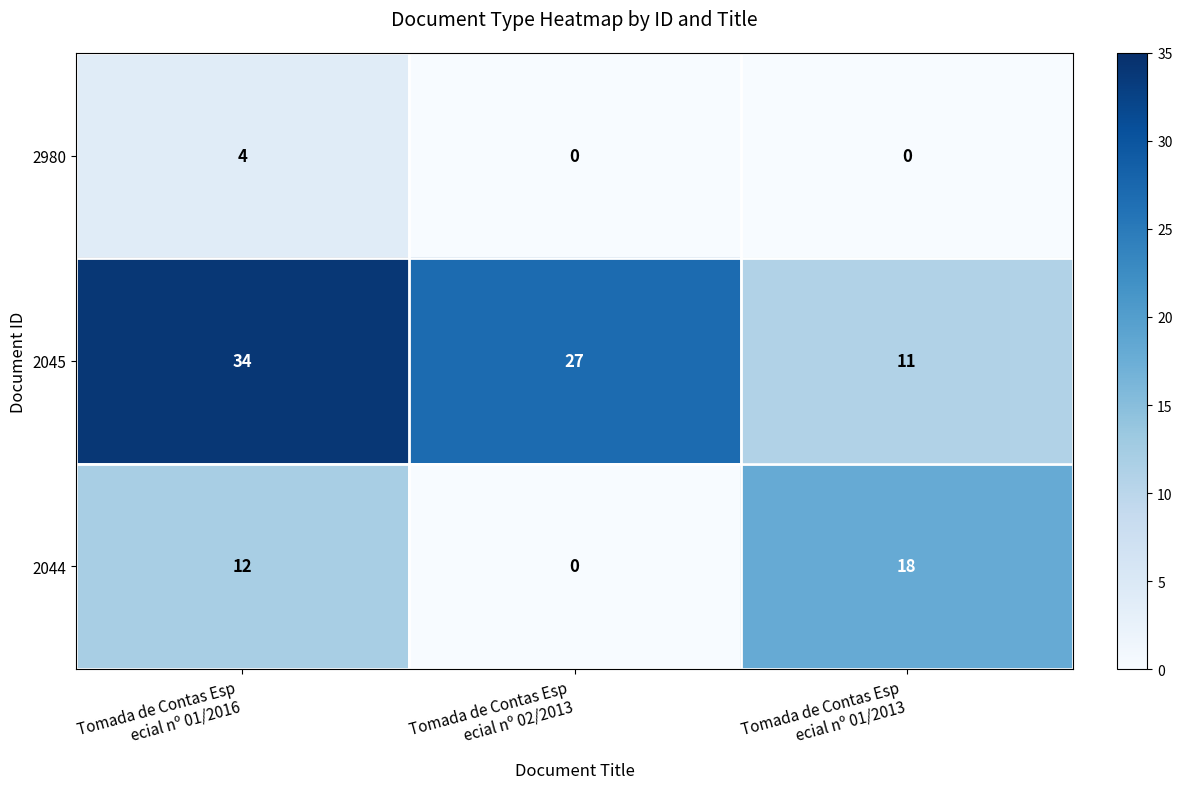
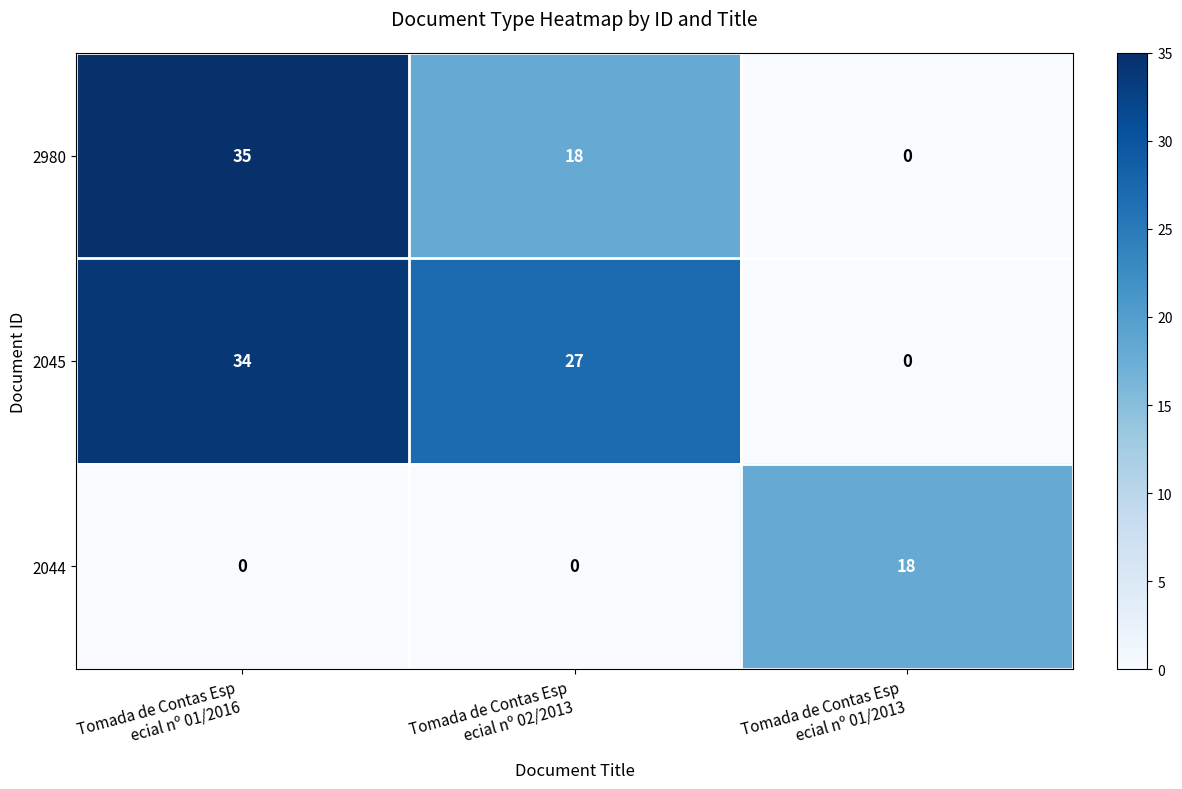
2980, Tomada de Contas Esp ecial nº 01/2016: 4 -> 35
2980, Tomada de Contas Esp ecial nº 02/2013: 0 -> 18
2045, Tomada de Contas Esp ecial nº 01/2013: 11 -> 0
2044, Tomada de Contas Esp ecial nº 01/2016: 12 -> 0
